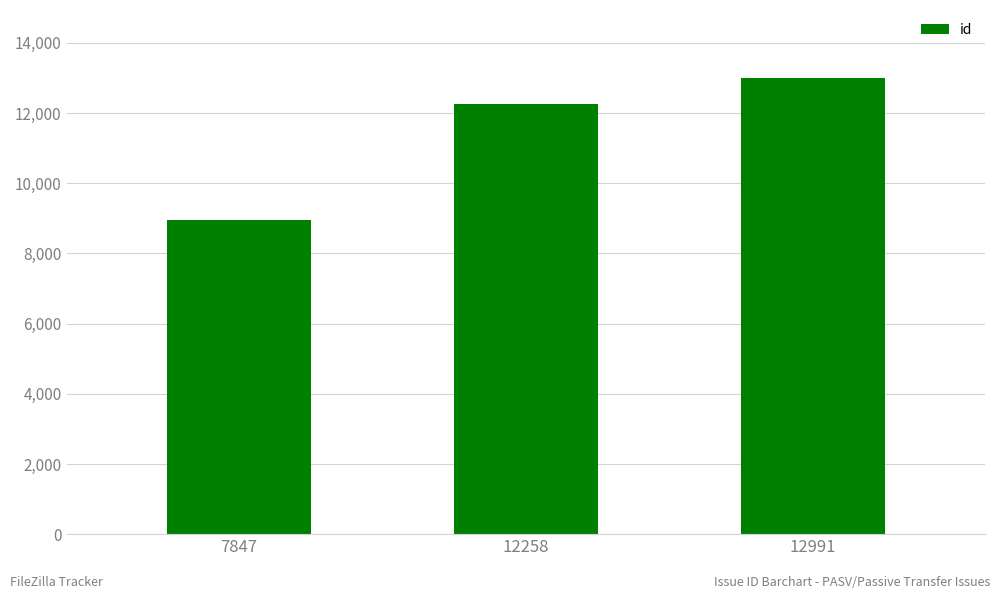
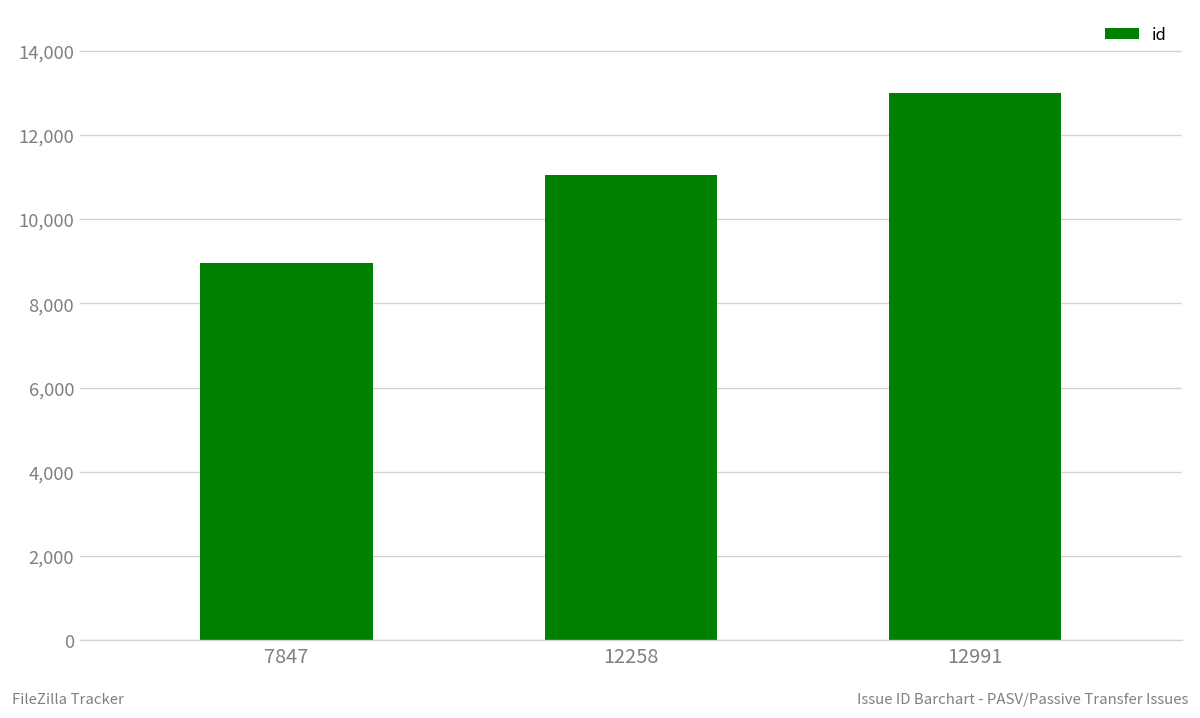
12258: 12,300 -> 11,100
